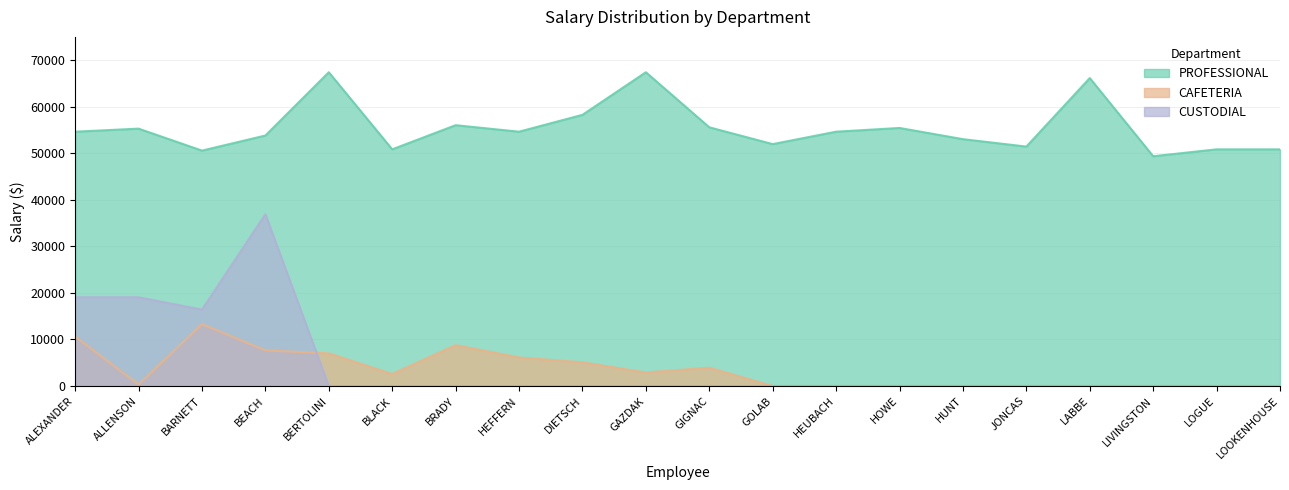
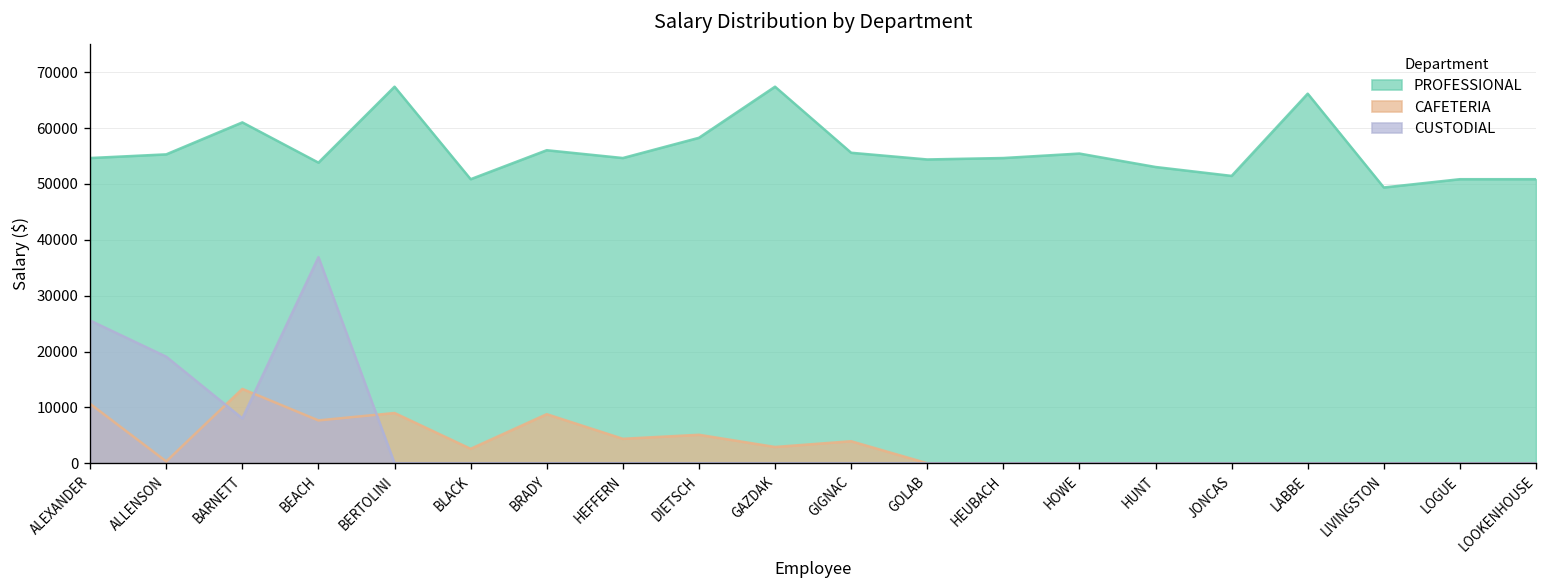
CUSTODIAL, ALEXANDER: 19000 -> 26000
PROFESSIONAL, BARNETT: 51000 -> 61000
CUSTODIAL, BARNETT: 16000 -> 8000
CAFETERIA, BERTOLINI: 7000 -> 9000
CAFETERIA, HEFFERN: 6000 -> 4000
PROFESSIONAL, GOLAB: 52000 -> 54000
